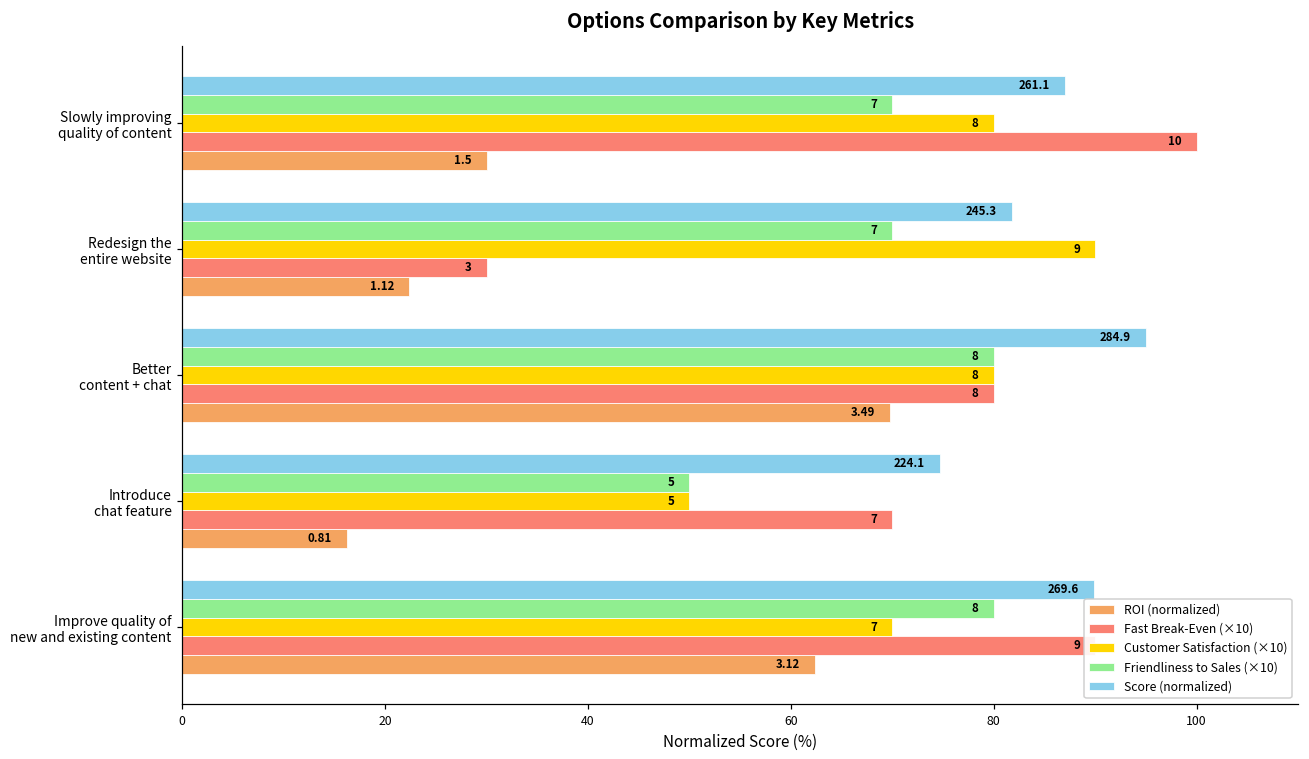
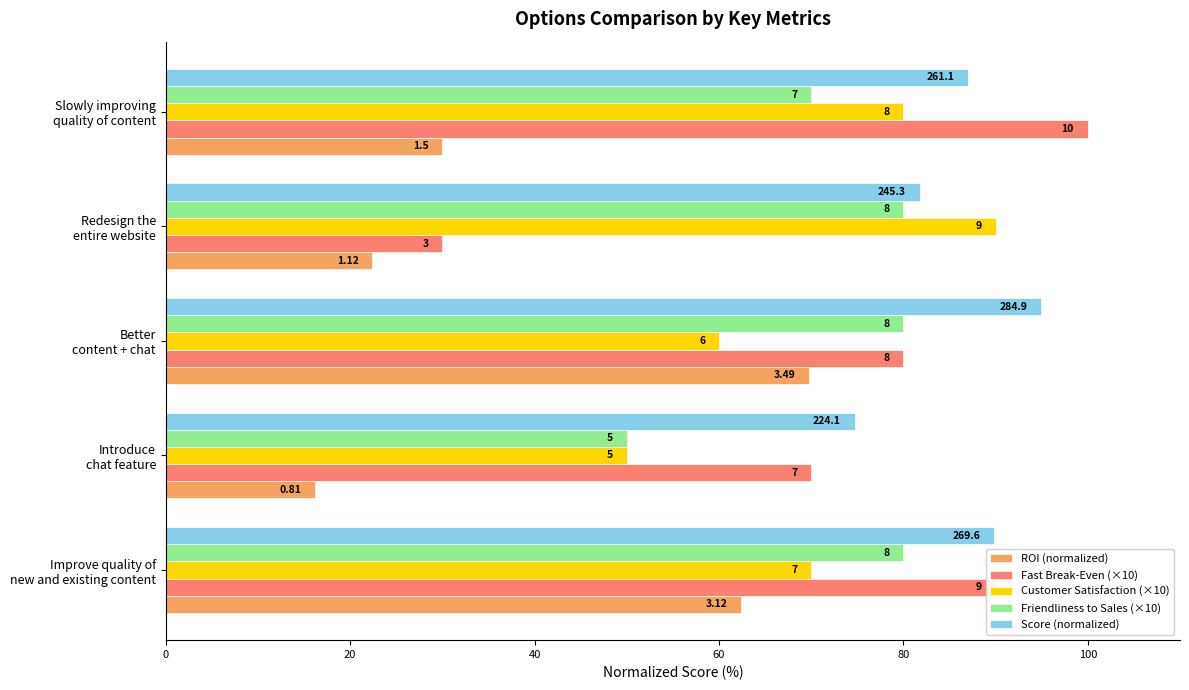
Friendliness to Sales (×10), Redesign the entire website: 7 -> 8
Customer Satisfaction (×10), Better content + chat: 8 -> 6
